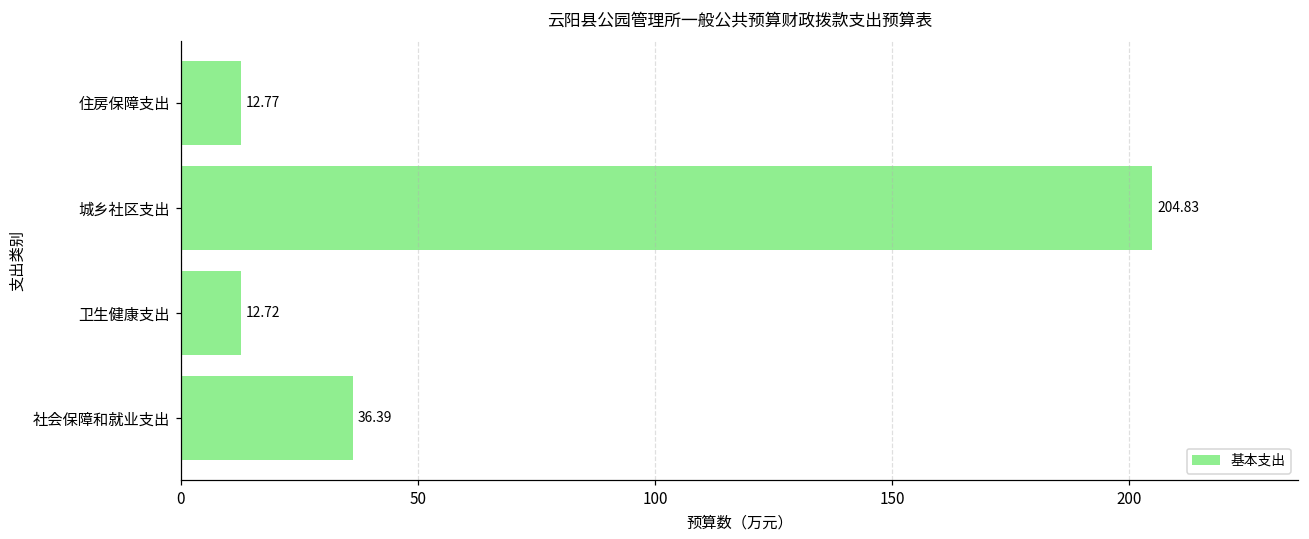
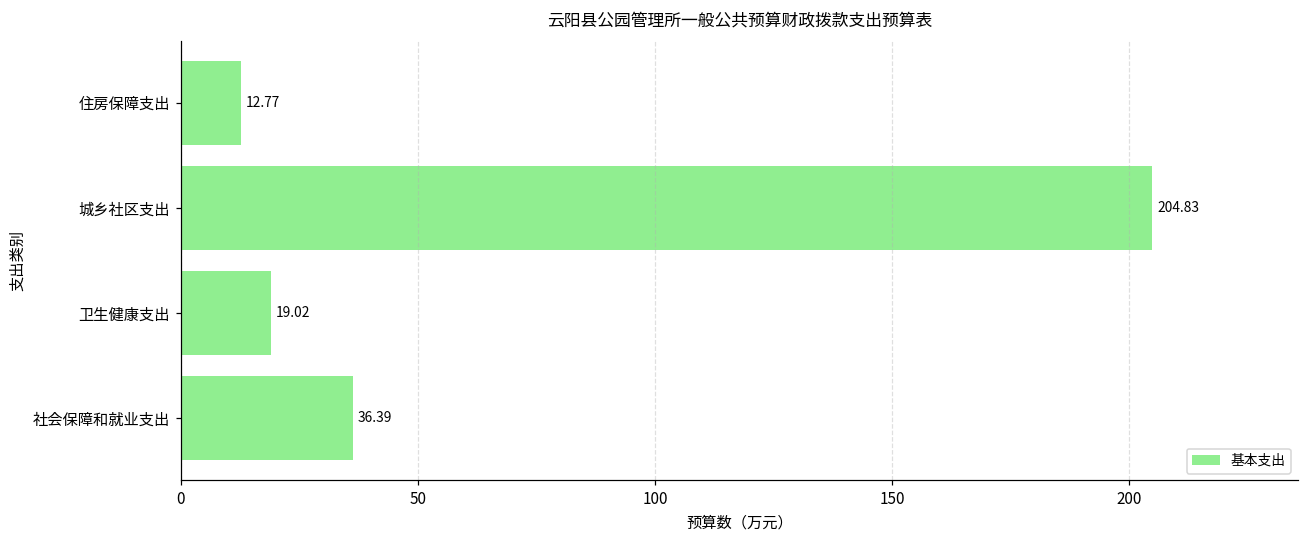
卫生健康支出: 12.72 -> 19.02
